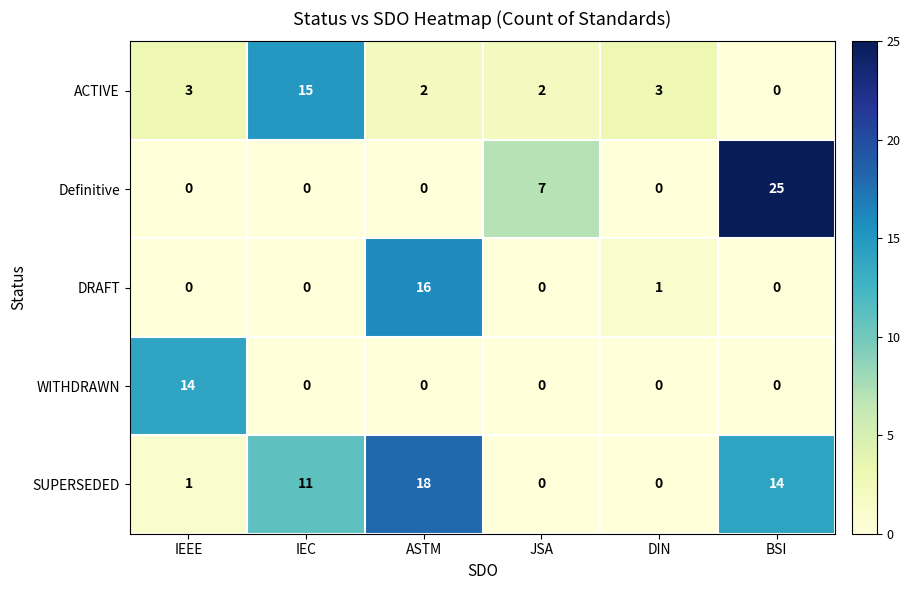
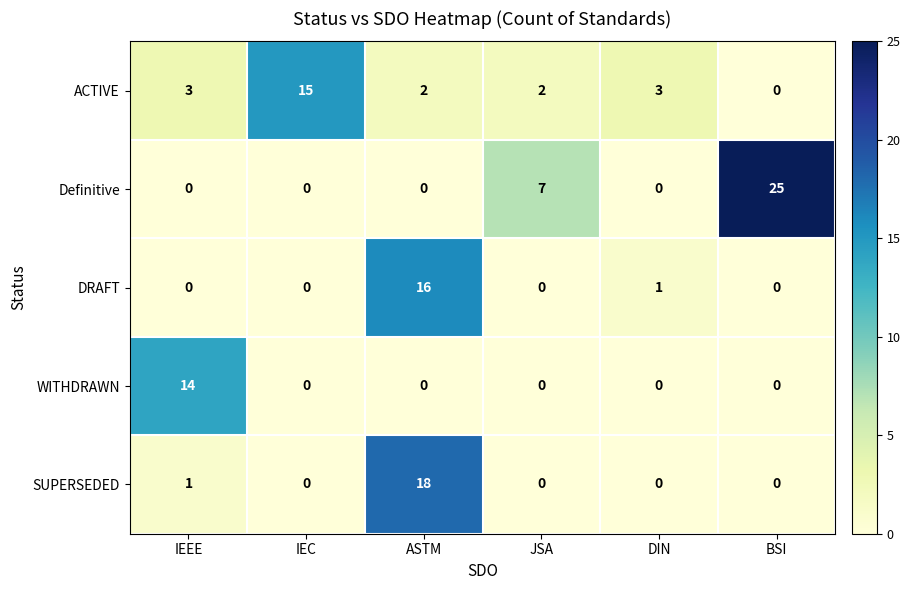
SUPERSEDED, IEC: 11 -> 0
SUPERSEDED, BSI: 14 -> 0
